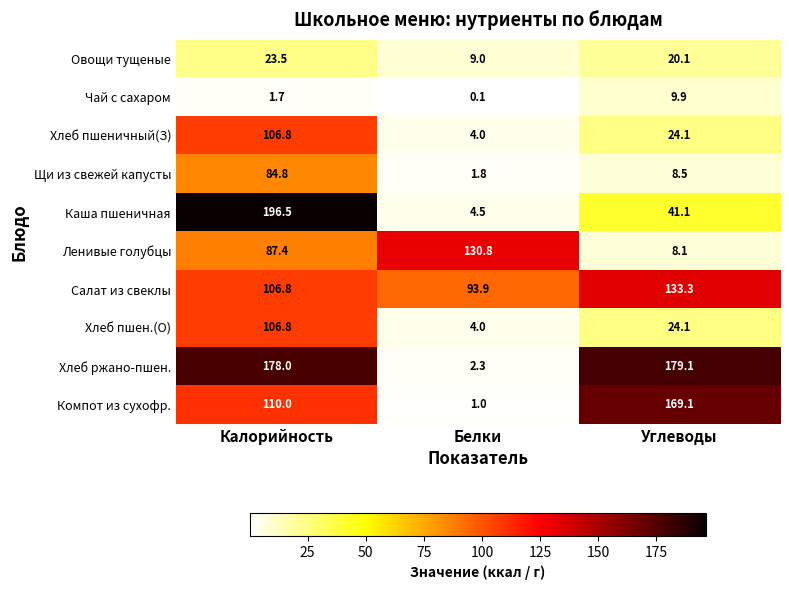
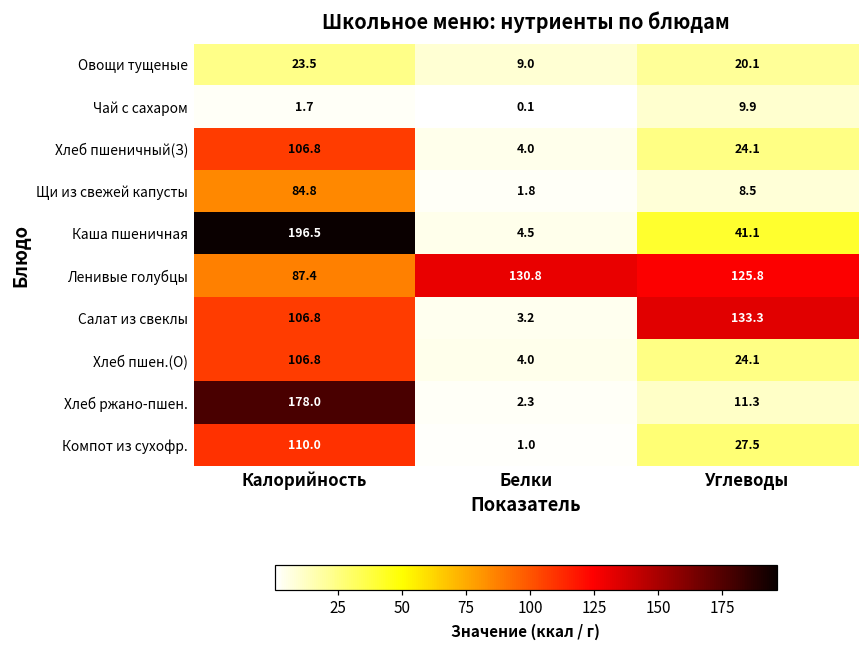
Ленивые голубцы, Углеводы: 8.1 -> 125.8
Салат из свеклы, Белки: 93.9 -> 3.2
Хлеб ржано-пшен., Углеводы: 179.1 -> 11.3
Компот из сухофр., Углеводы: 169.1 -> 27.5
